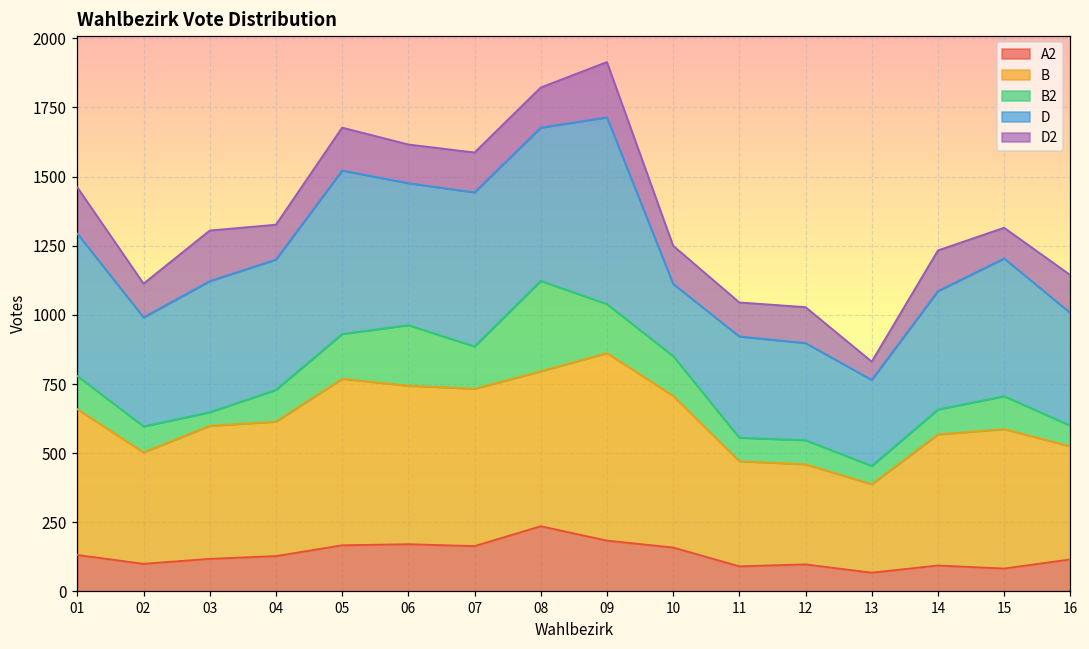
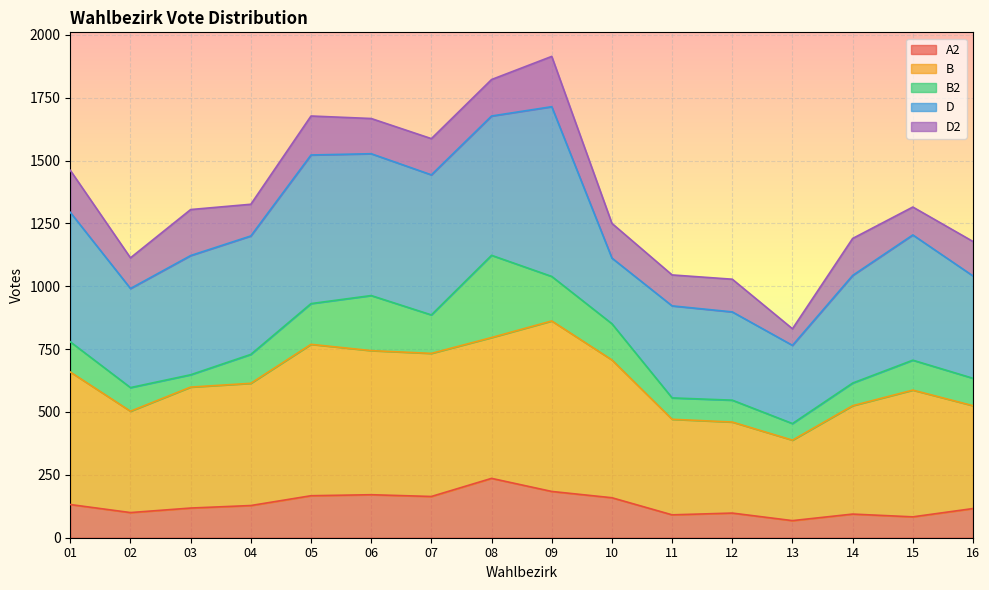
D, 06: 510 -> 560
B, 14: 470 -> 430
B2, 16: 80 -> 110
